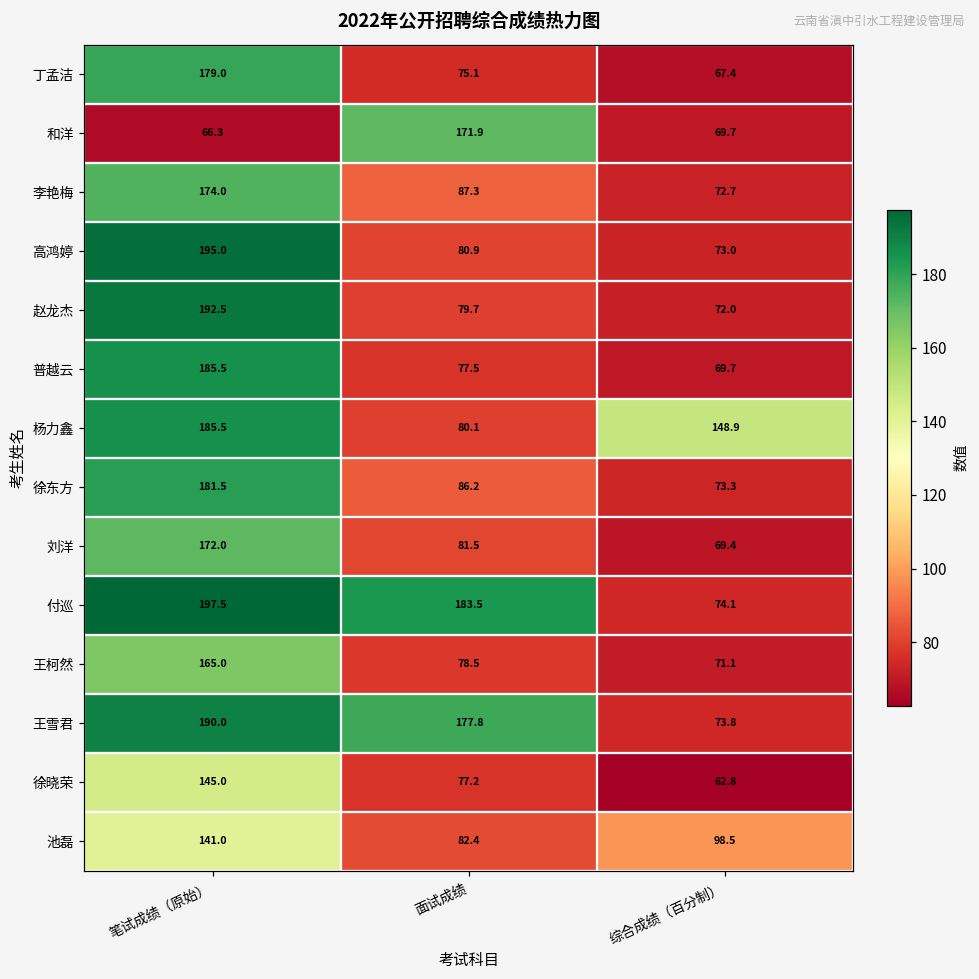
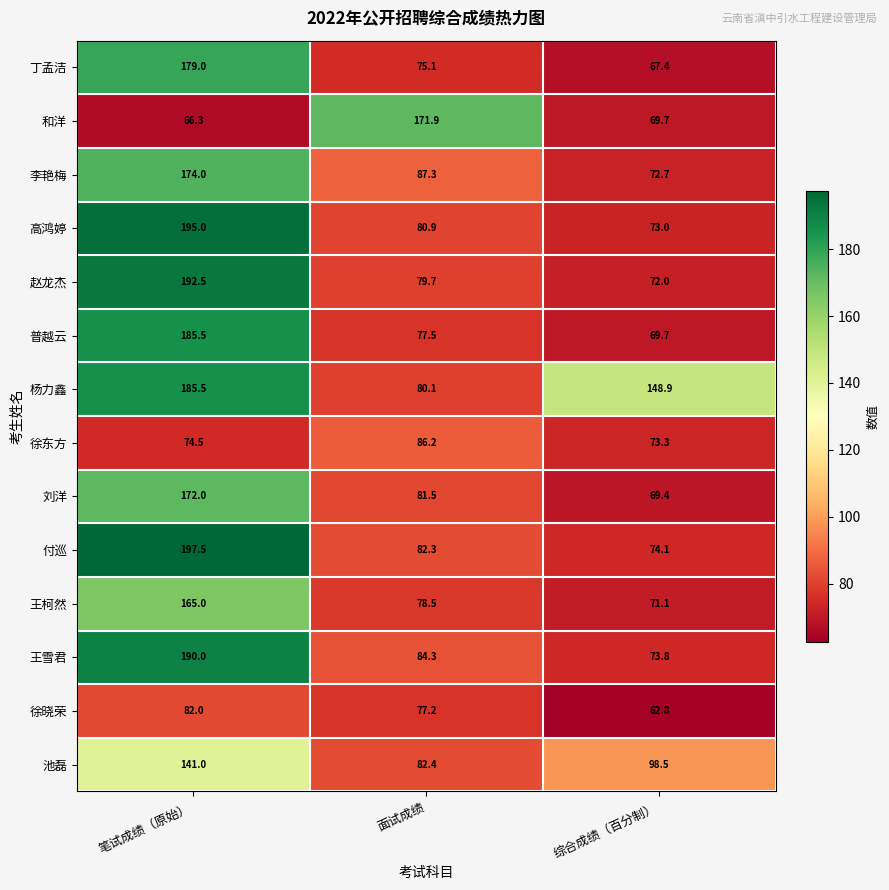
徐东方, 笔试成绩（原始）: 181.5 -> 74.5
付巡, 面试成绩: 183.5 -> 82.3
王雪君, 面试成绩: 177.8 -> 84.3
徐晓荣, 笔试成绩（原始）: 145.0 -> 82.0
